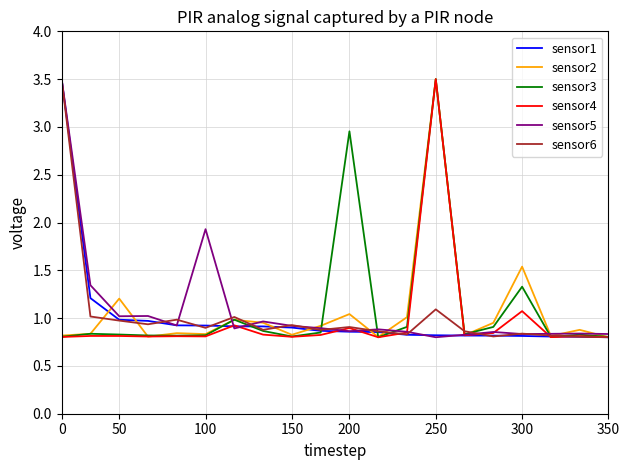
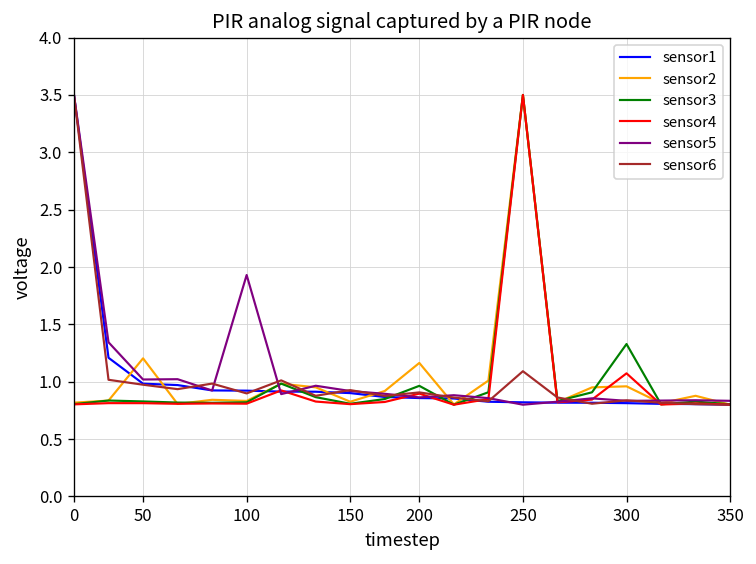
sensor2, 200: 1.0 -> 1.2
sensor3, 200: 3.0 -> 1.0
sensor2, 300: 1.5 -> 1.0
